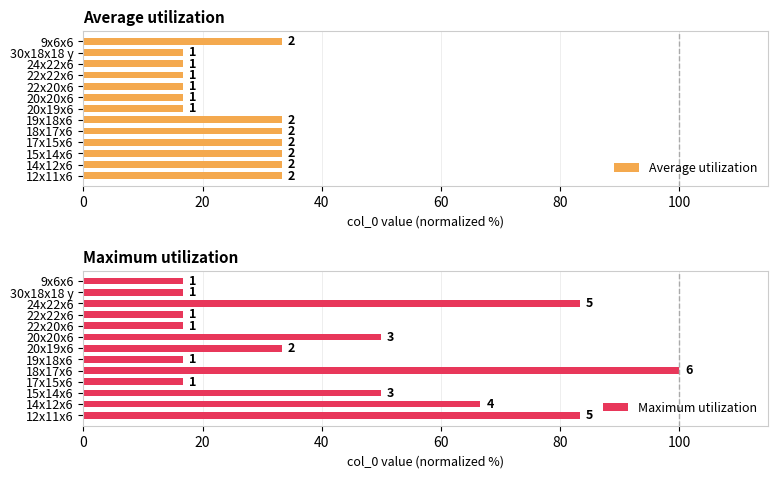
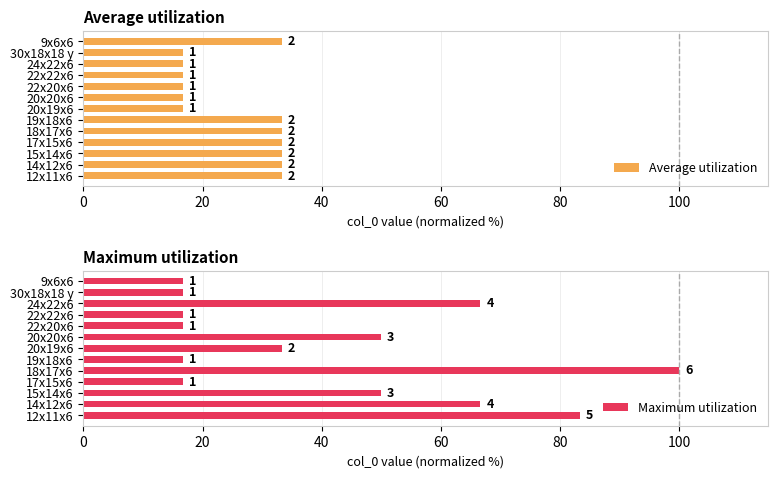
Maximum utilization, 24x22x6: 5 -> 4
